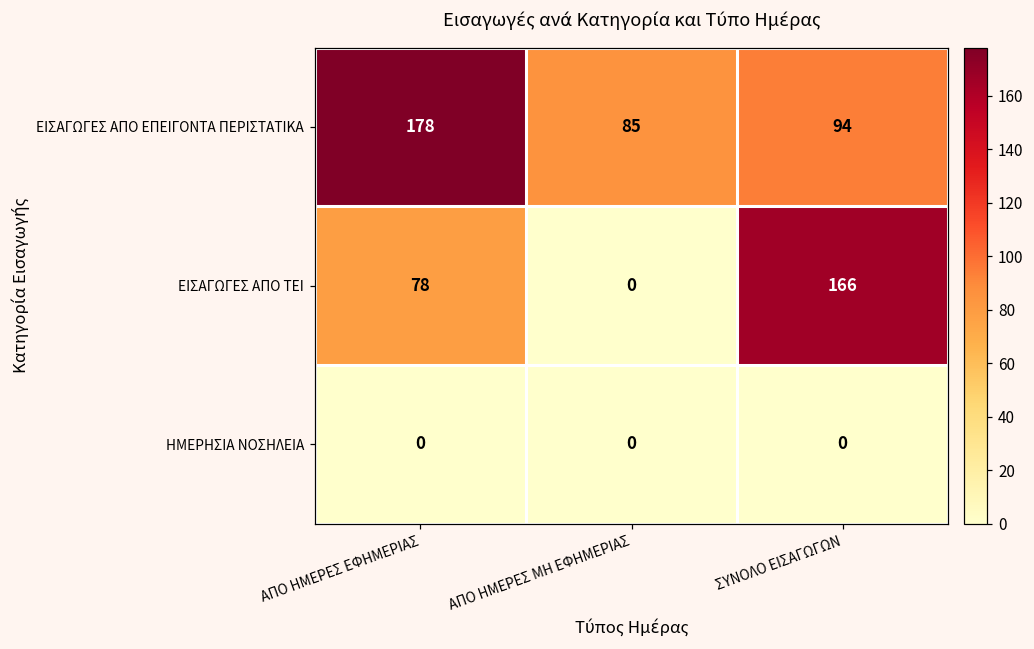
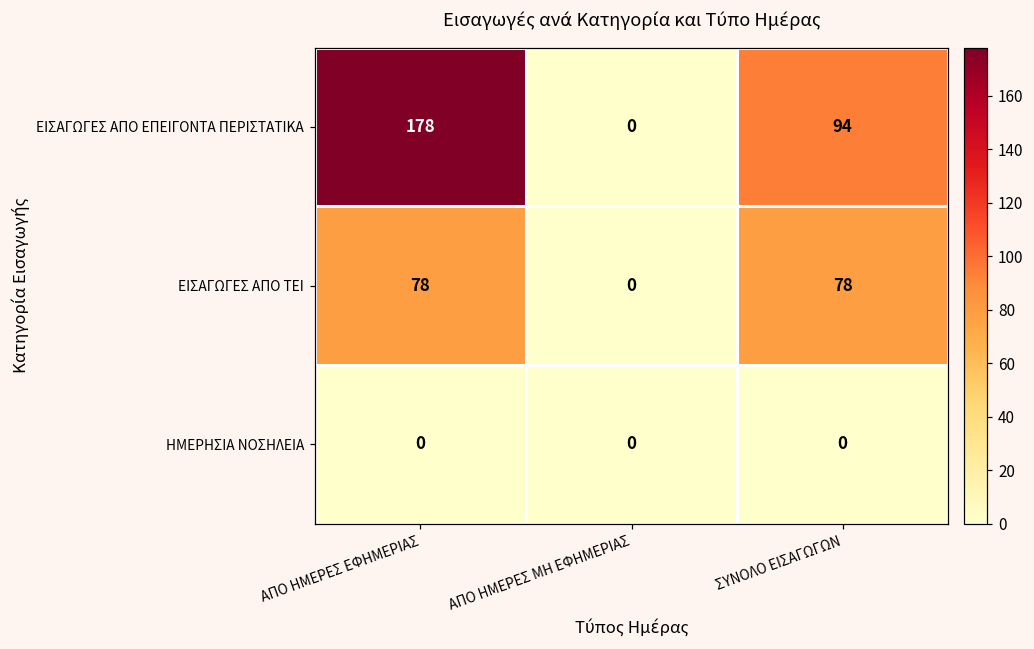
ΕΙΣΑΓΩΓΕΣ ΑΠΟ ΕΠΕΙΓΟΝΤΑ ΠΕΡΙΣΤΑΤΙΚΑ, ΑΠΟ ΗΜΕΡΕΣ ΜΗ ΕΦΗΜΕΡΙΑΣ: 85 -> 0
ΕΙΣΑΓΩΓΕΣ ΑΠΟ ΤΕΙ, ΣΥΝΟΛΟ ΕΙΣΑΓΩΓΩΝ: 166 -> 78
